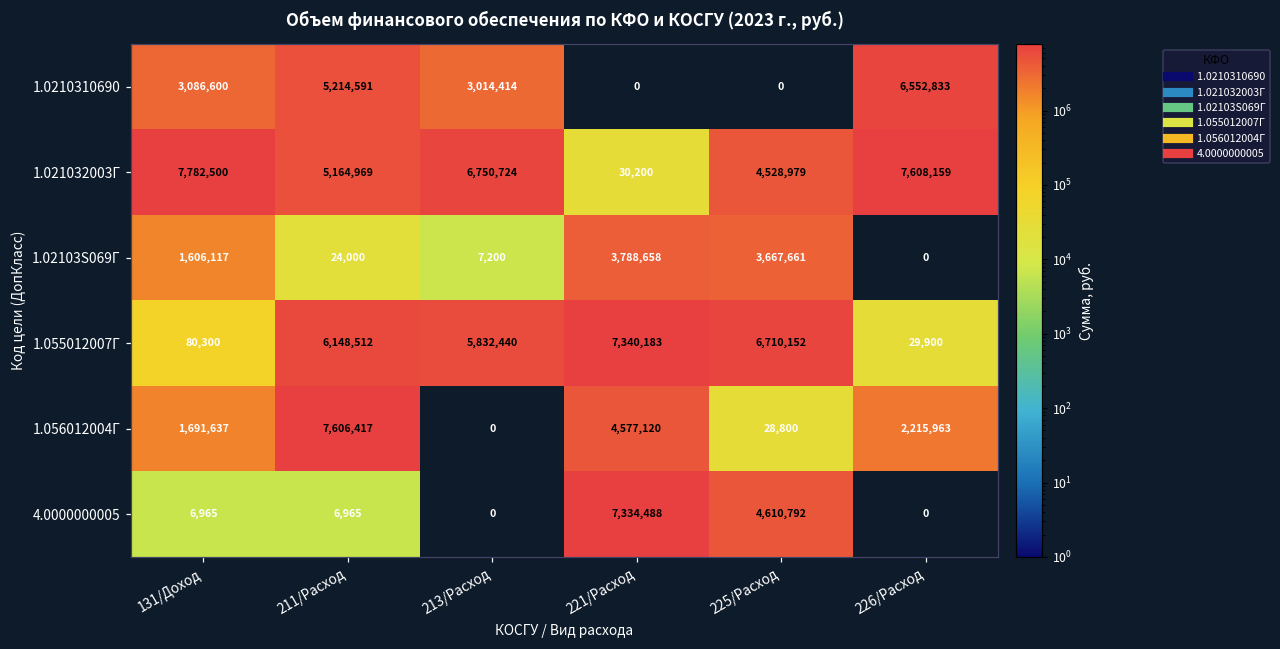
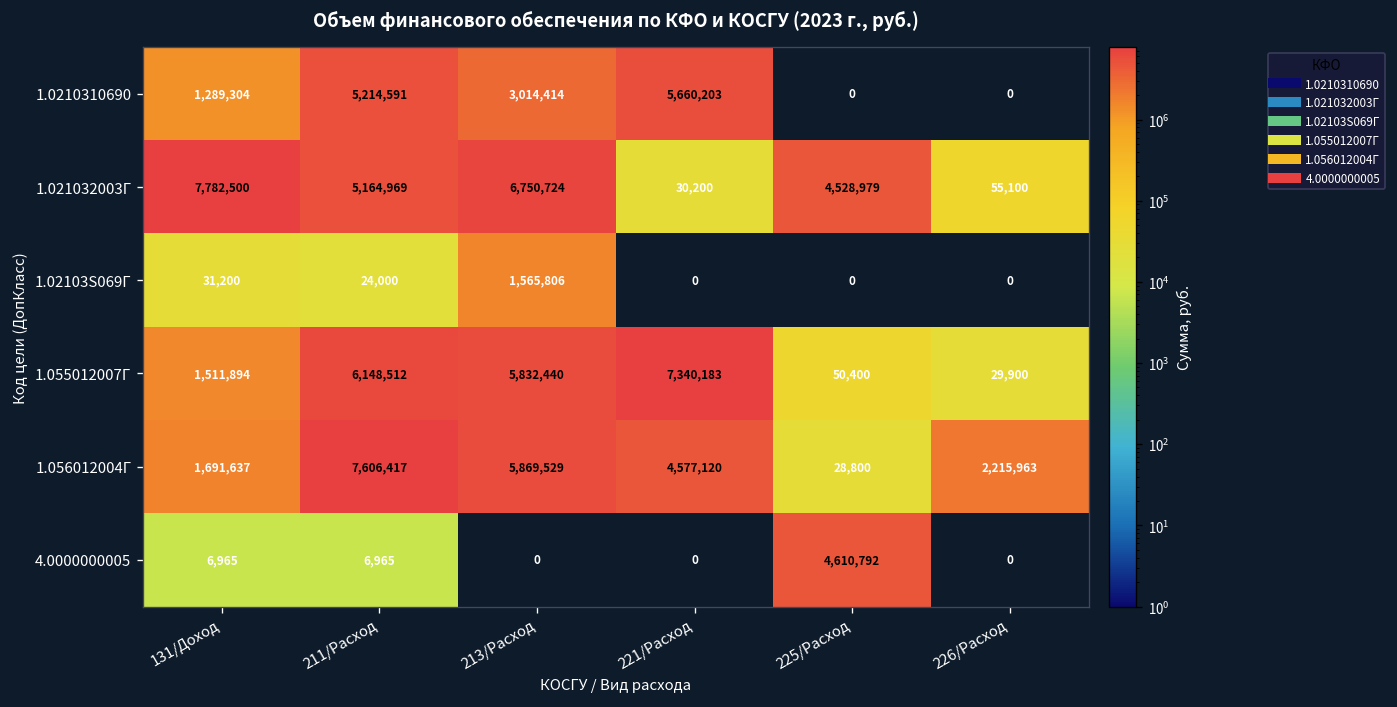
1.0210310690, 131/Доход: 3,086,600 -> 1,289,304
1.0210310690, 221/Расход: 0 -> 5,660,203
1.0210310690, 226/Расход: 6,552,833 -> 0
1.021032003Г, 226/Расход: 7,608,159 -> 55,100
1.02103S069Г, 131/Доход: 1,606,117 -> 31,200
1.02103S069Г, 213/Расход: 7,200 -> 1,565,806
1.02103S069Г, 221/Расход: 3,788,658 -> 0
1.02103S069Г, 225/Расход: 3,667,661 -> 0
1.055012007Г, 131/Доход: 80,300 -> 1,511,894
1.055012007Г, 225/Расход: 6,710,152 -> 50,400
1.056012004Г, 213/Расход: 0 -> 5,869,529
4.0000000005, 221/Расход: 7,334,488 -> 0
